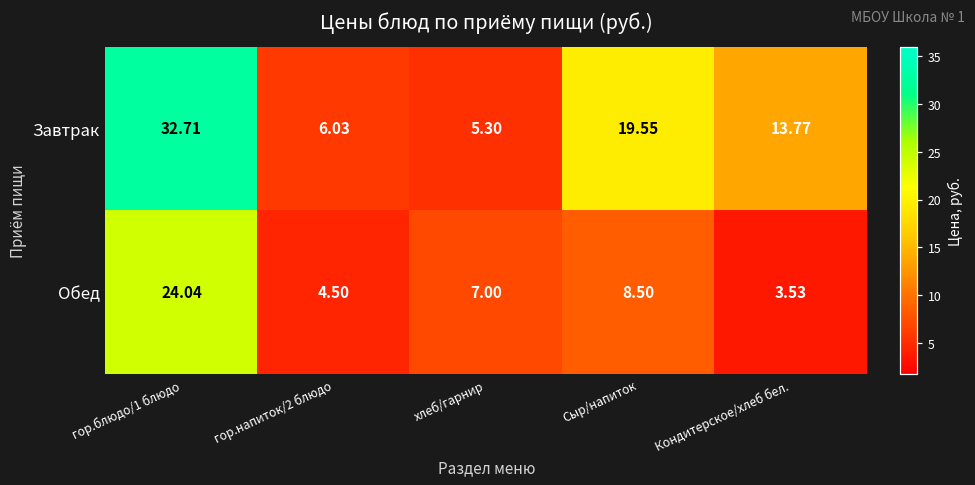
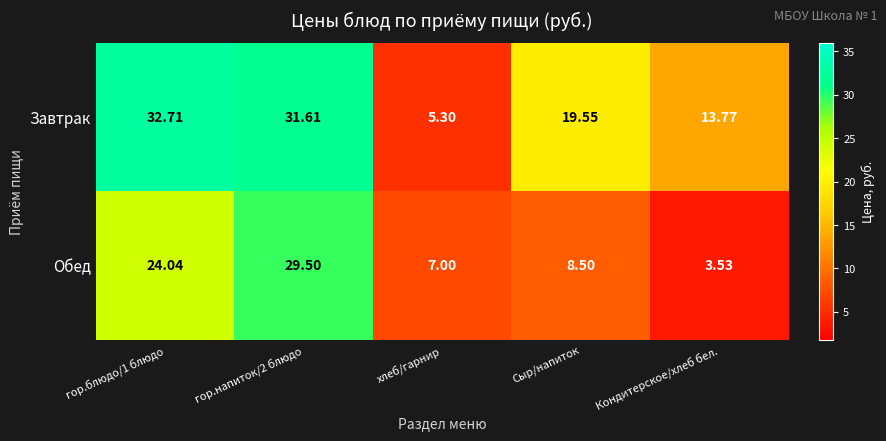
Завтрак, гор.напиток/2 блюдо: 6.03 -> 31.61
Обед, гор.напиток/2 блюдо: 4.50 -> 29.50
